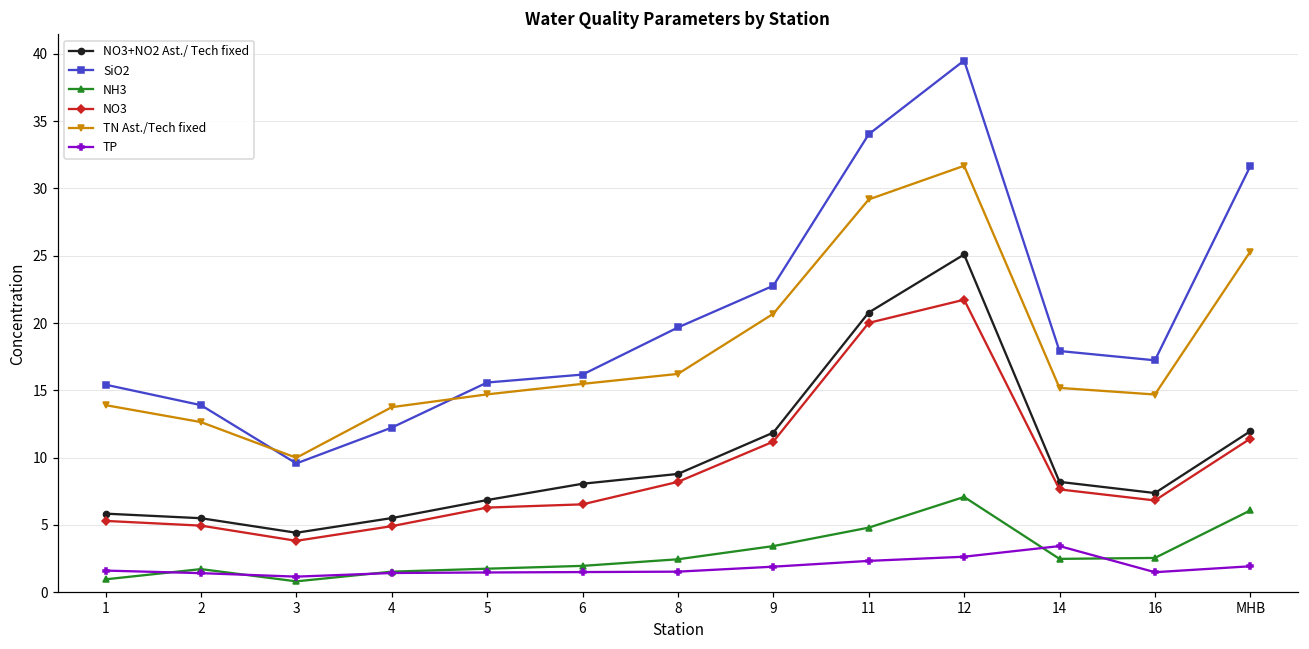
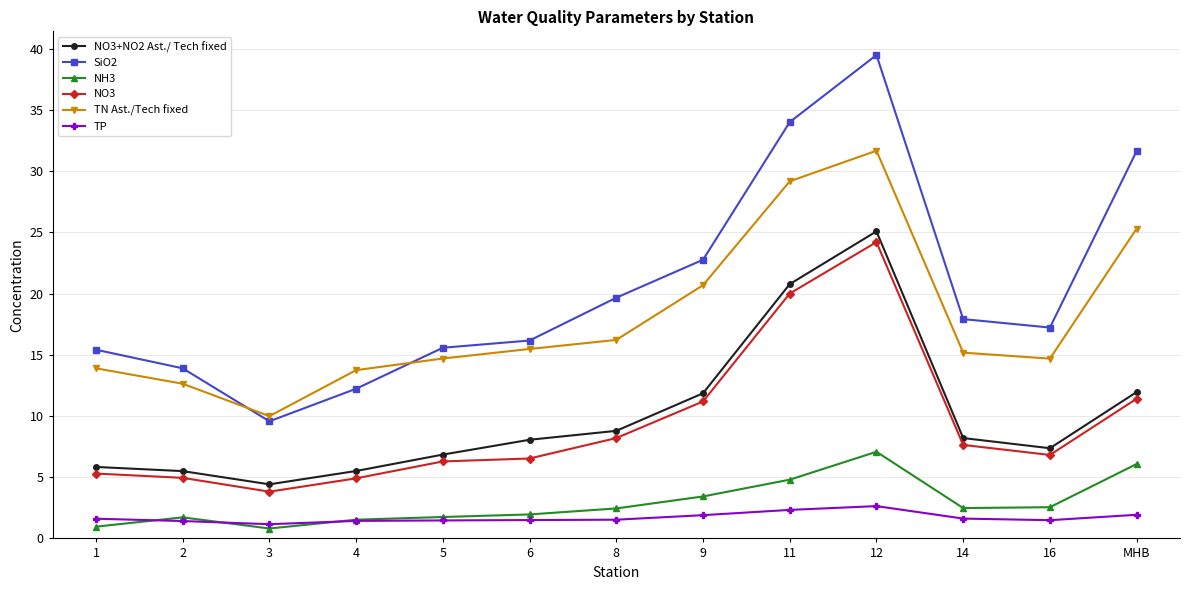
NO3, 12: 21.7 -> 24.2
TP, 14: 3.4 -> 1.6
